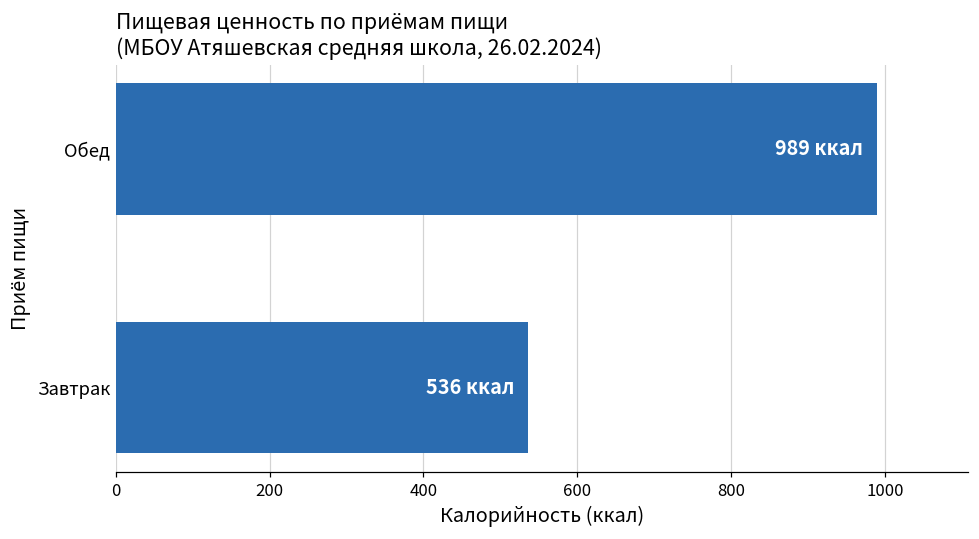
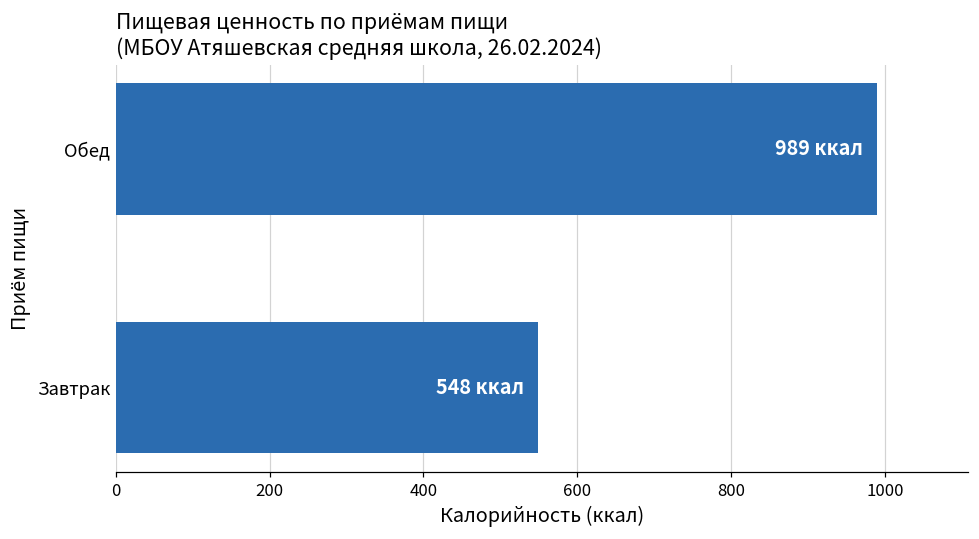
Завтрак: 536 -> 548
